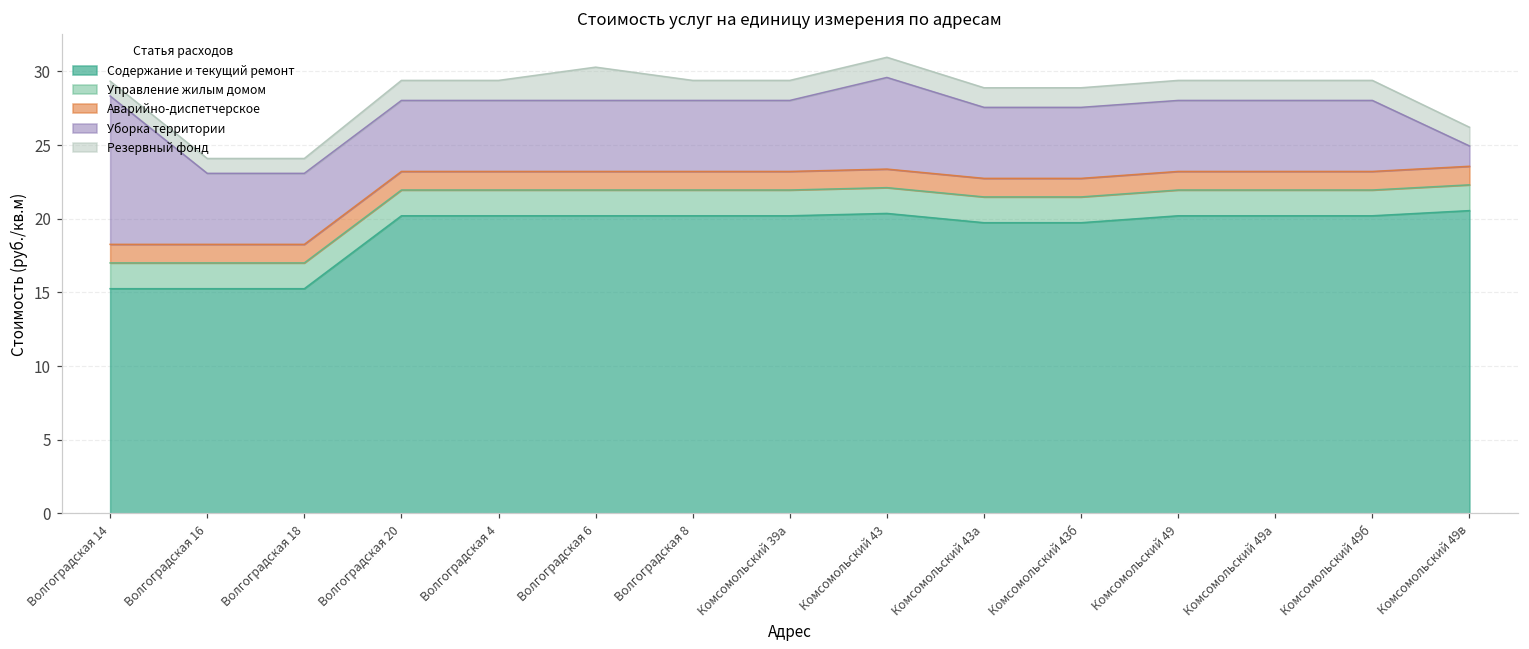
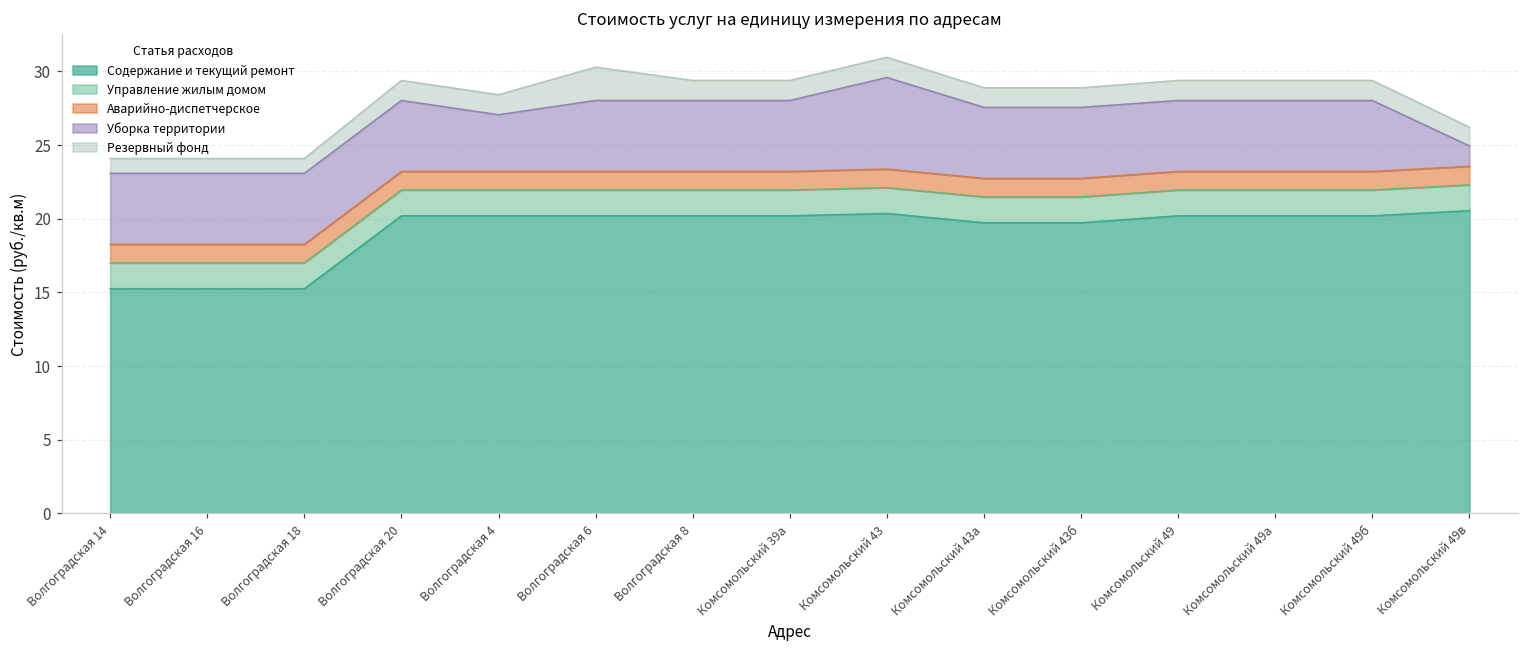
Уборка территории, Волгоградская 14: 10.1 -> 4.8
Уборка территории, Волгоградская 4: 4.8 -> 3.9
